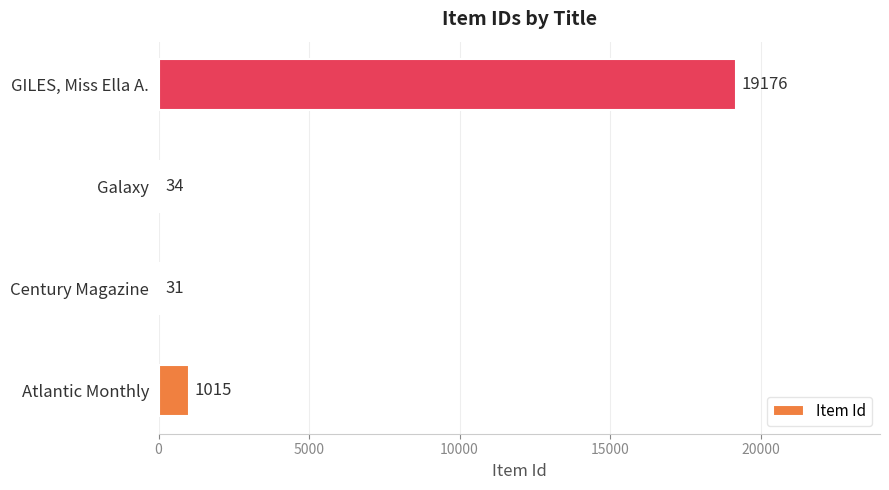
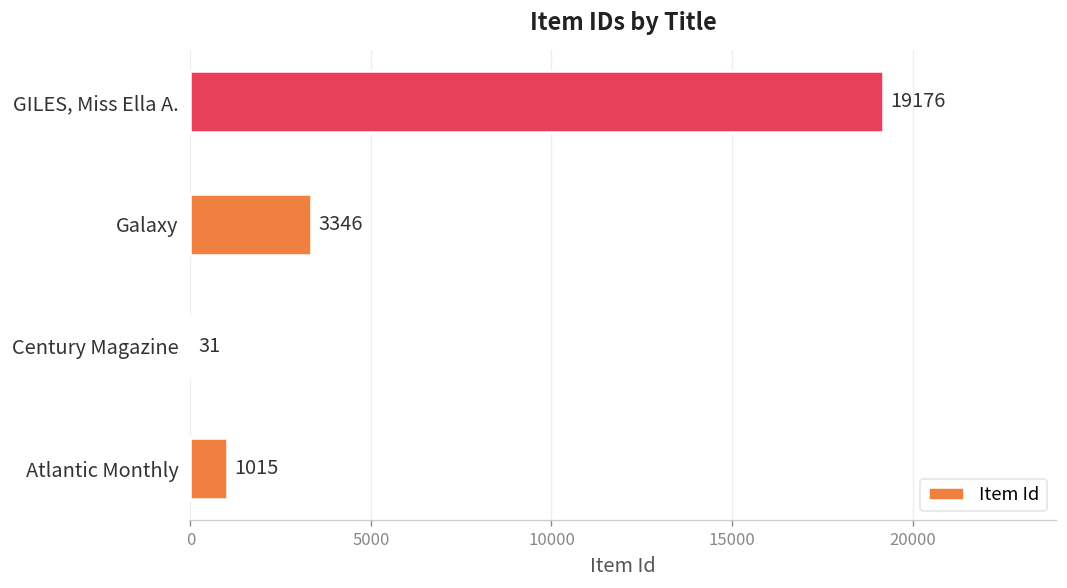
Galaxy: 34 -> 3346
